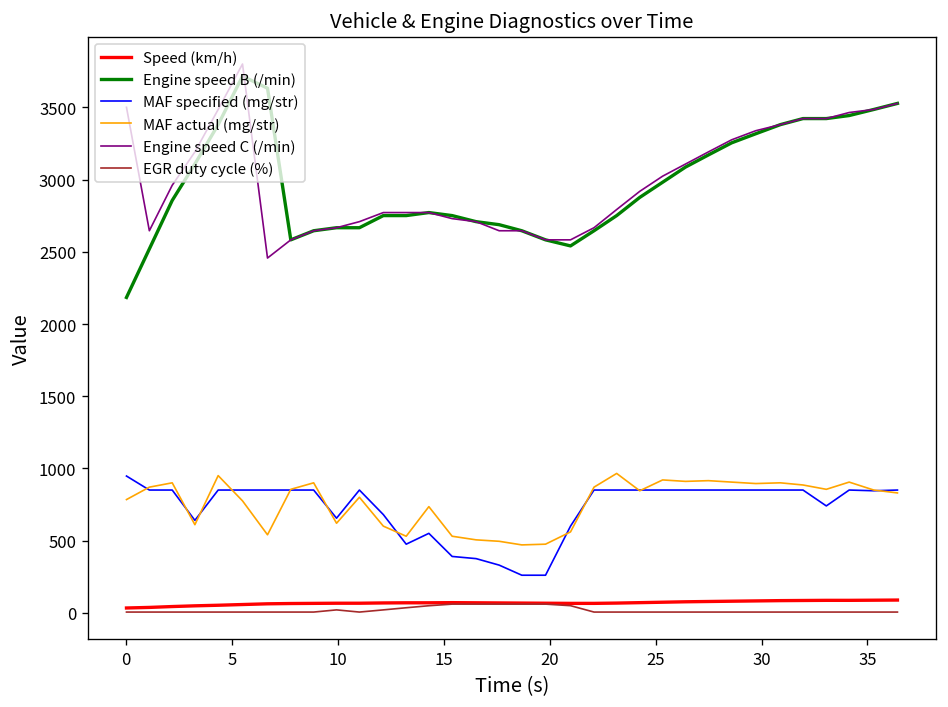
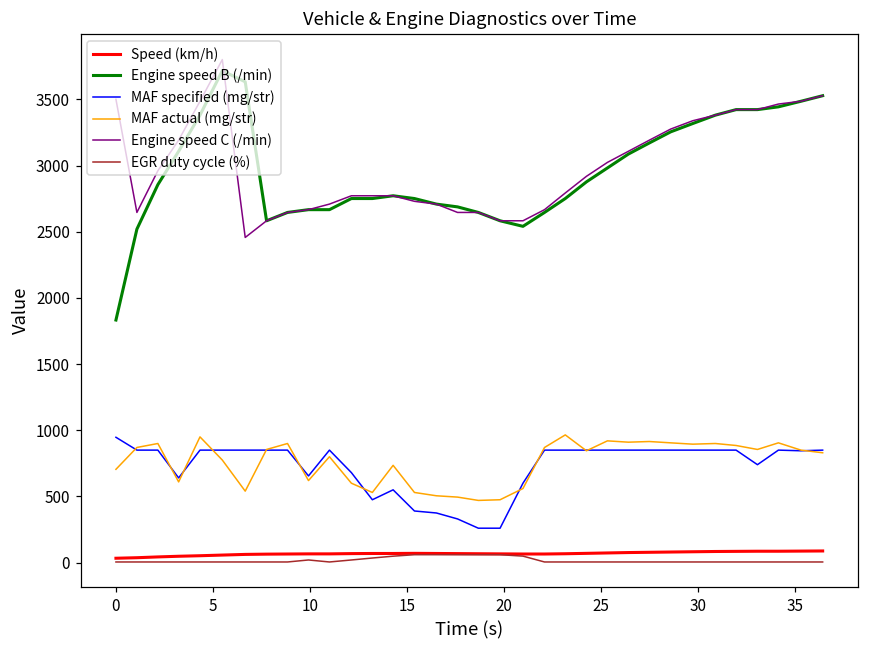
Engine speed B (/min), 0: 2180 -> 1830
MAF actual (mg/str), 0: 780 -> 710
